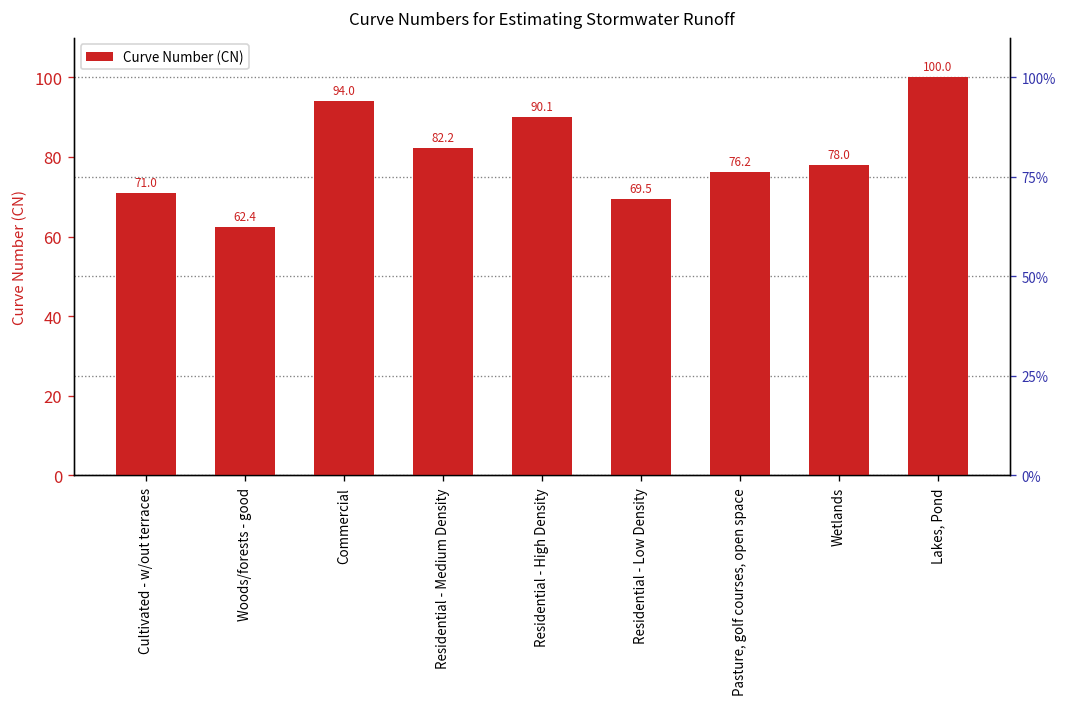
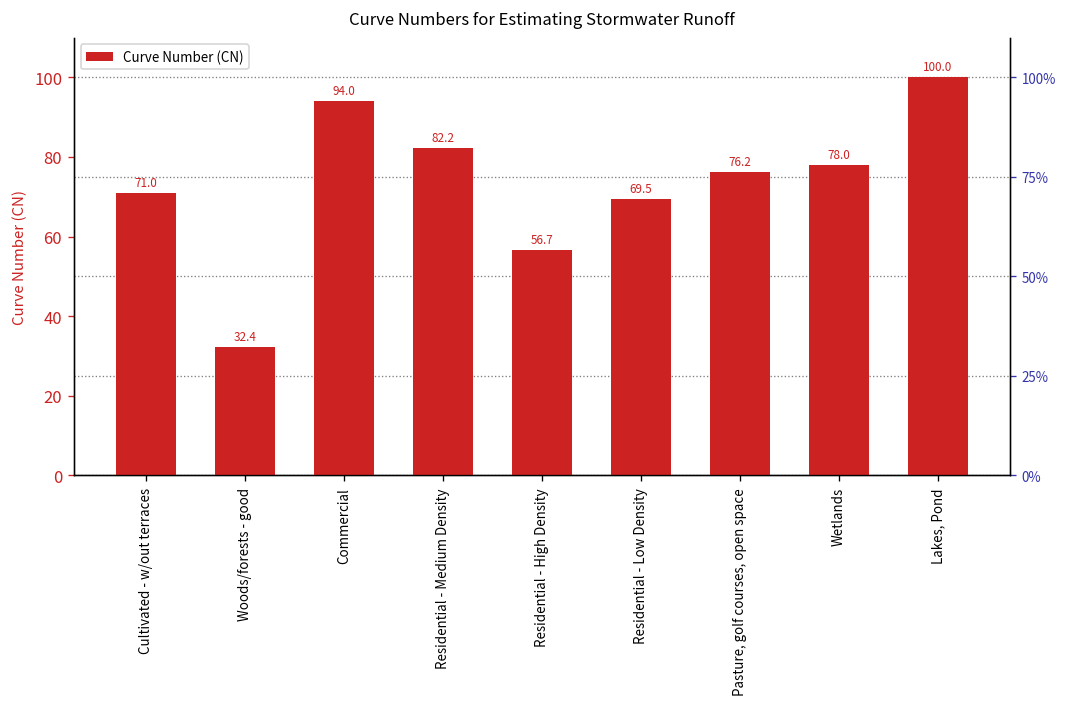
Woods/forests - good: 62.4 -> 32.4
Residential - High Density: 90.1 -> 56.7
